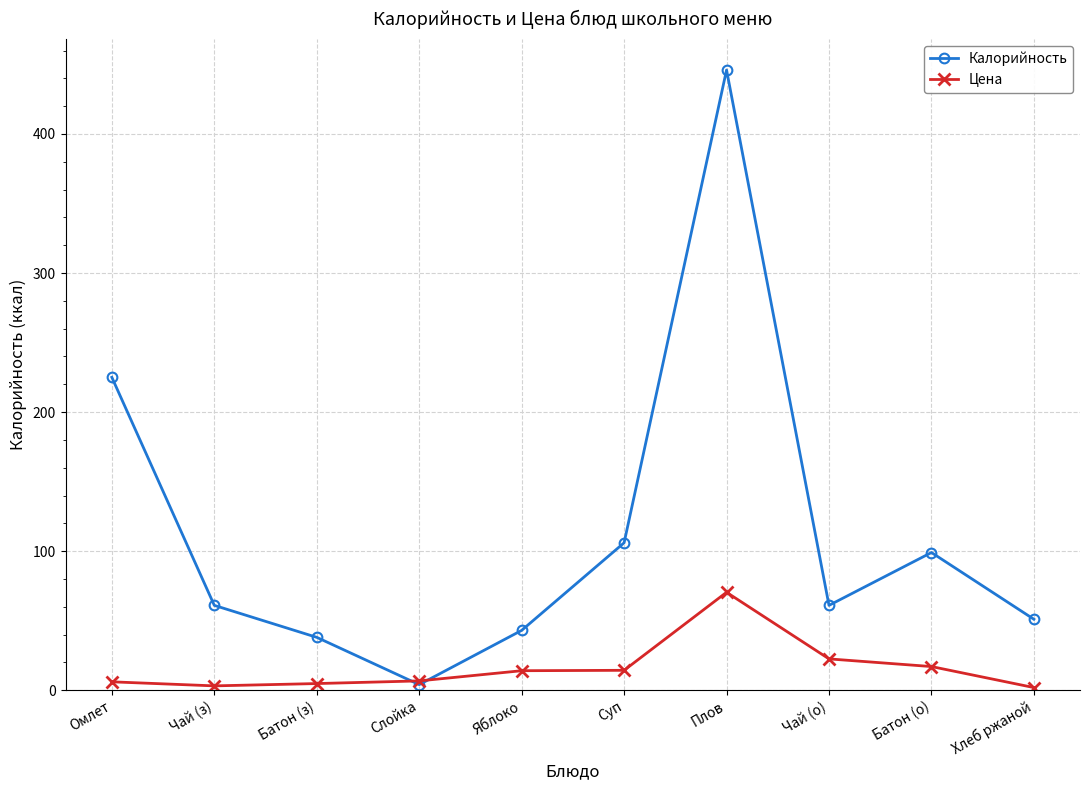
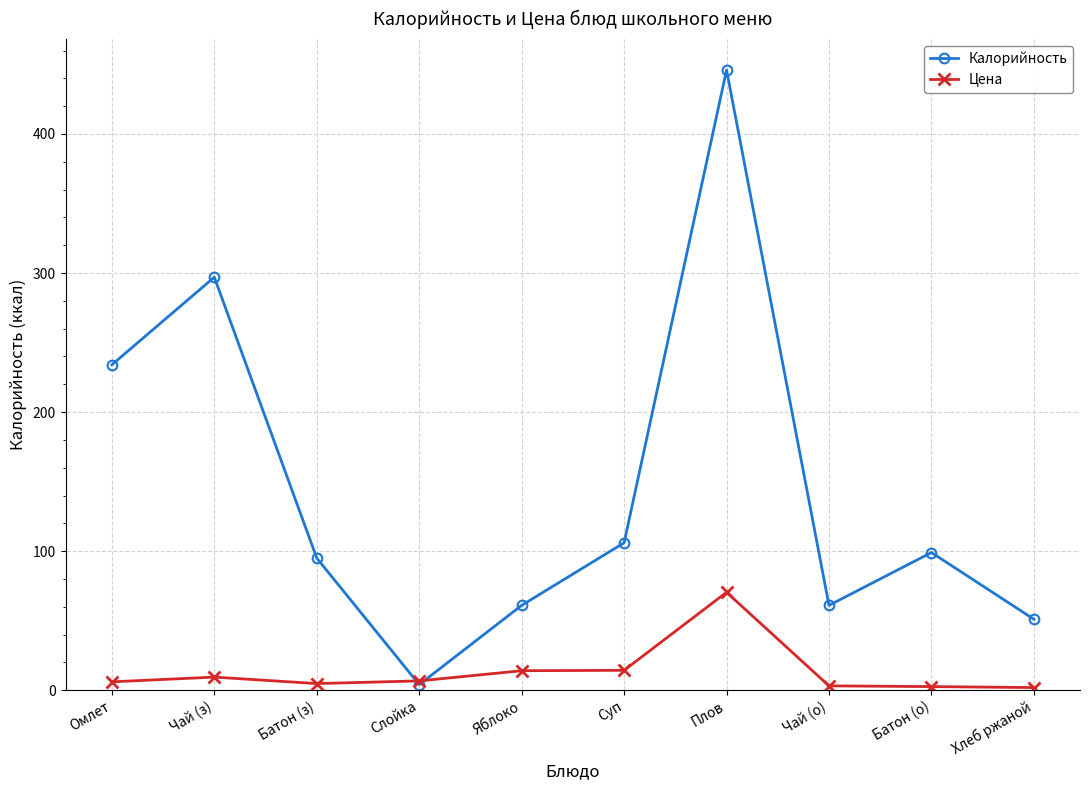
Калорийность, Омлет: 225 -> 234
Калорийность, Чай (з): 61 -> 297
Цена, Чай (з): 3 -> 9
Калорийность, Батон (з): 38 -> 95
Калорийность, Яблоко: 43 -> 61
Цена, Чай (о): 23 -> 3
Цена, Батон (о): 17 -> 3
